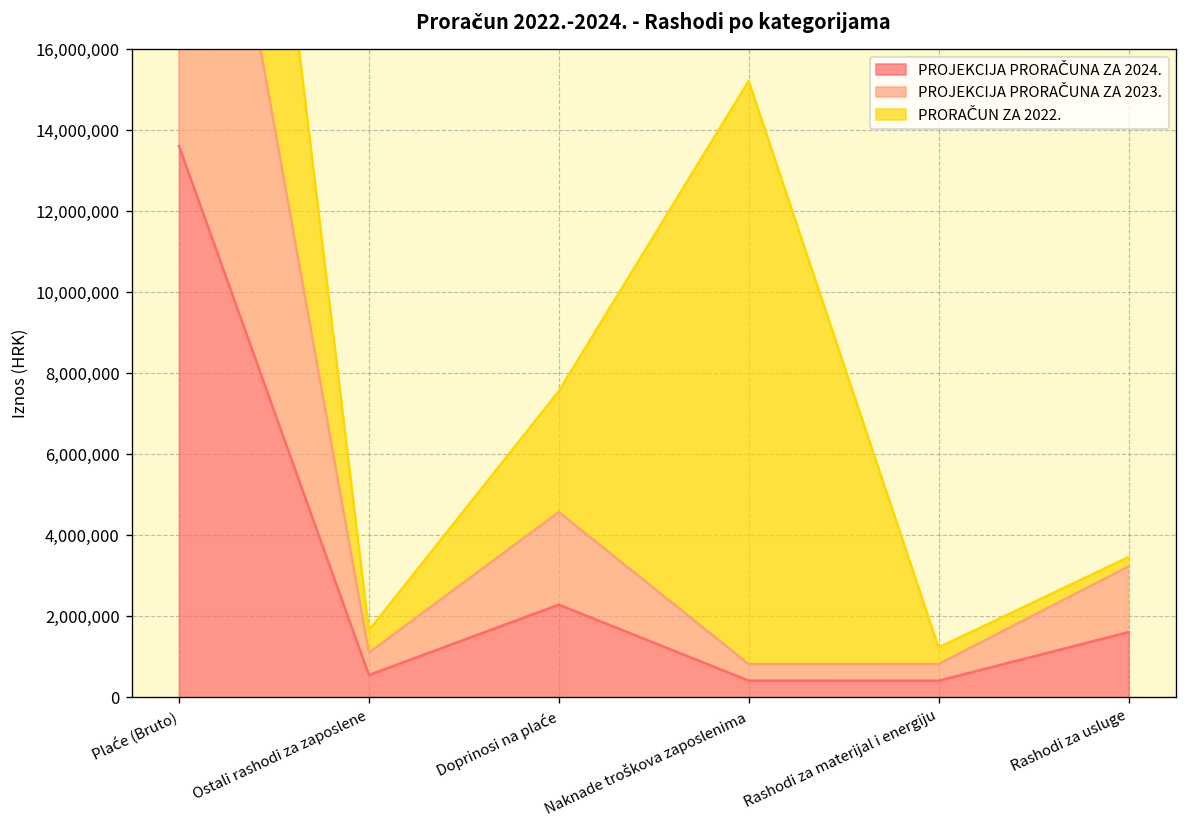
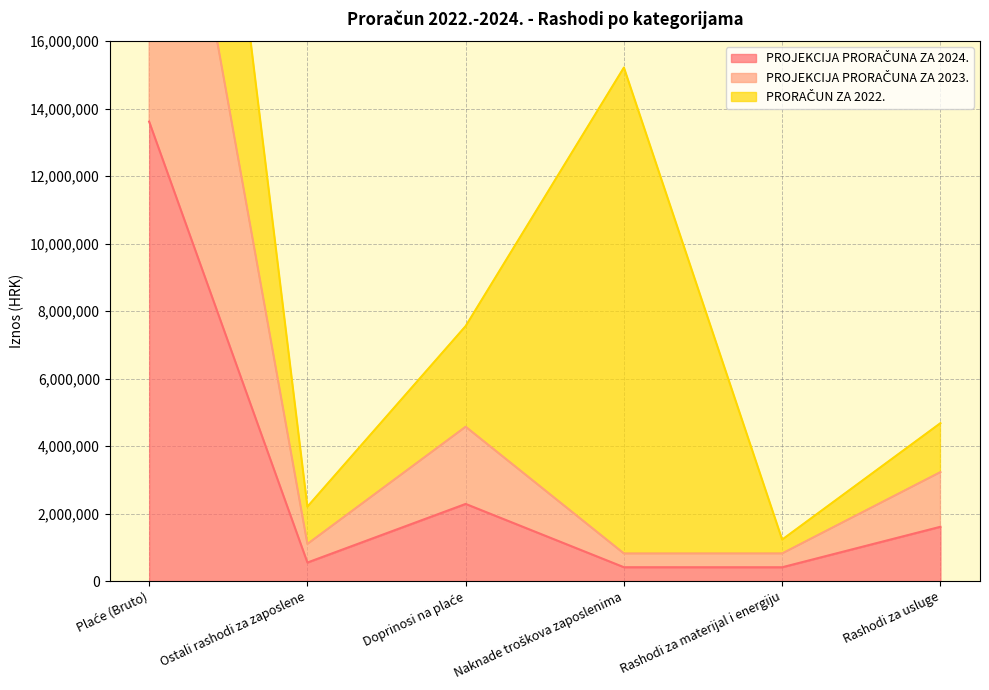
PRORAČUN ZA 2022., Ostali rashodi za zaposlene: 600,000 -> 1,100,000
PRORAČUN ZA 2022., Rashodi za usluge: 200,000 -> 1,500,000
